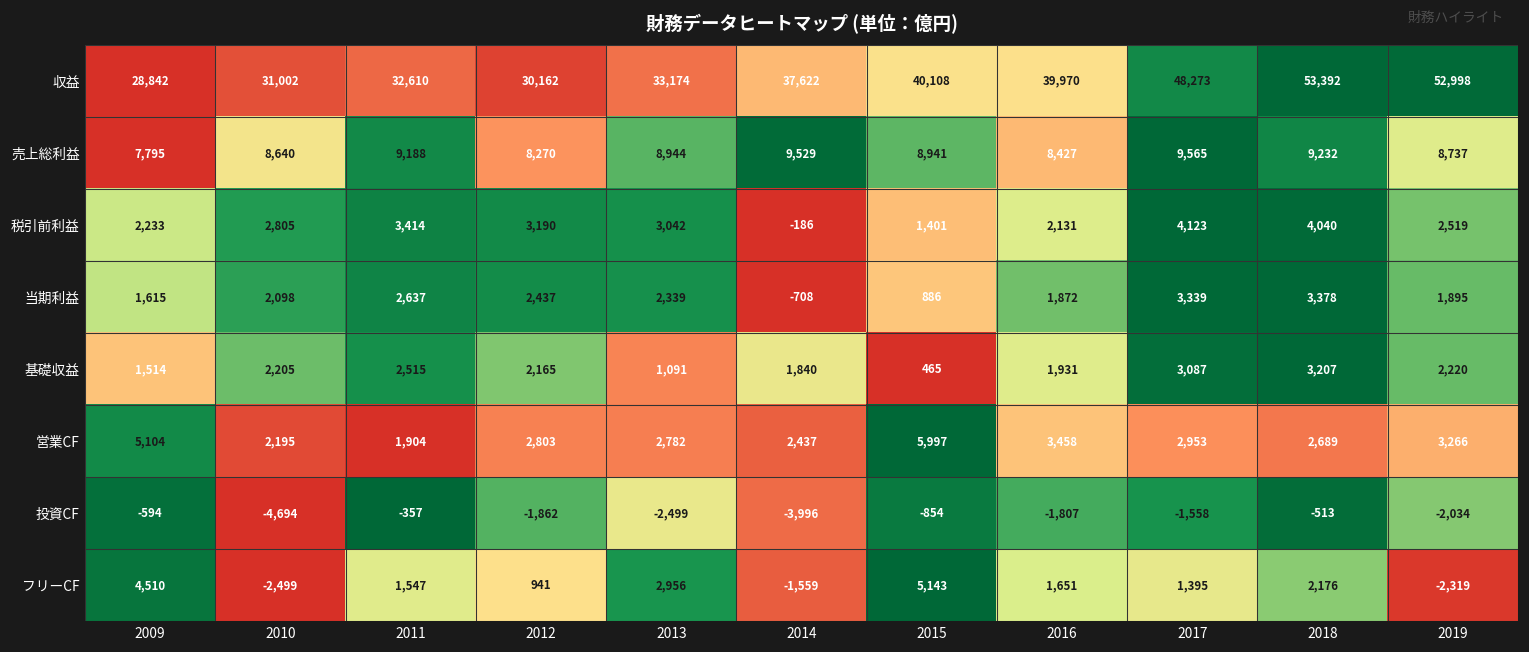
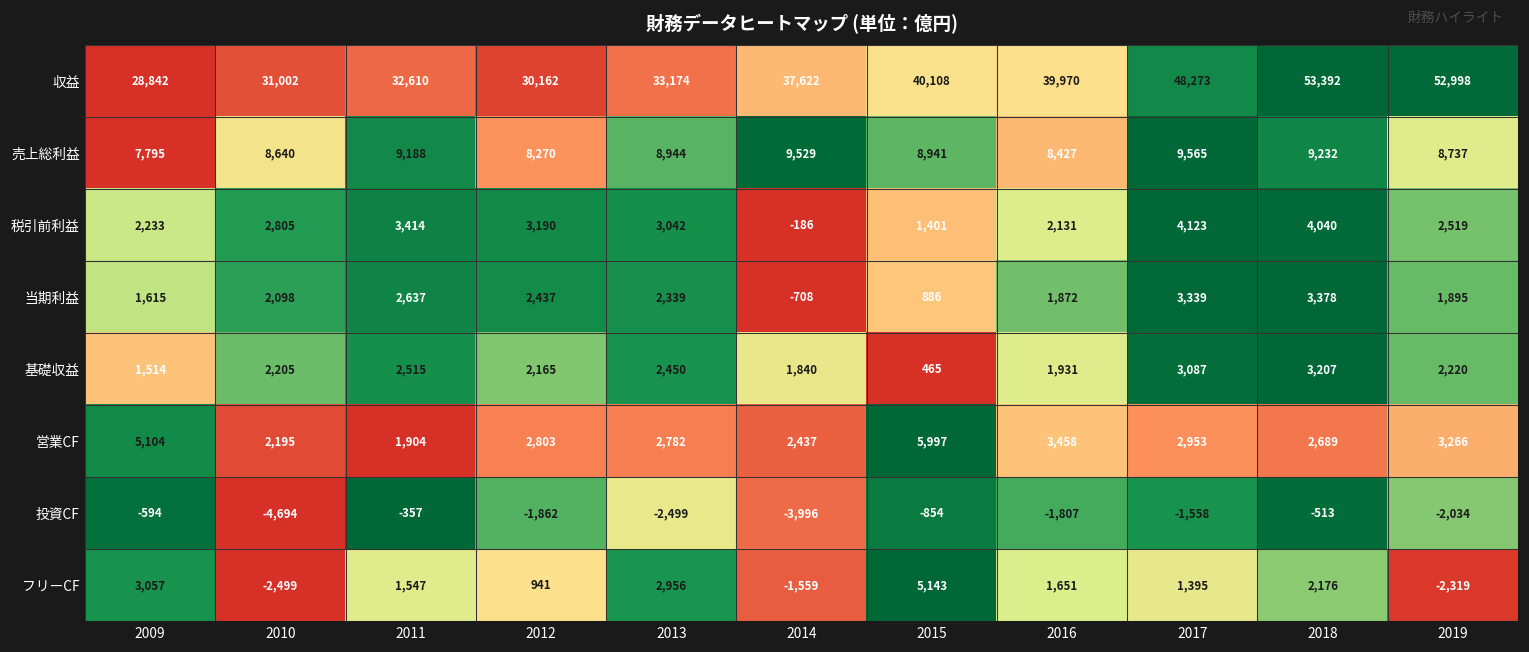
基礎収益, 2013: 1,091 -> 2,450
フリーCF, 2009: 4,510 -> 3,057
